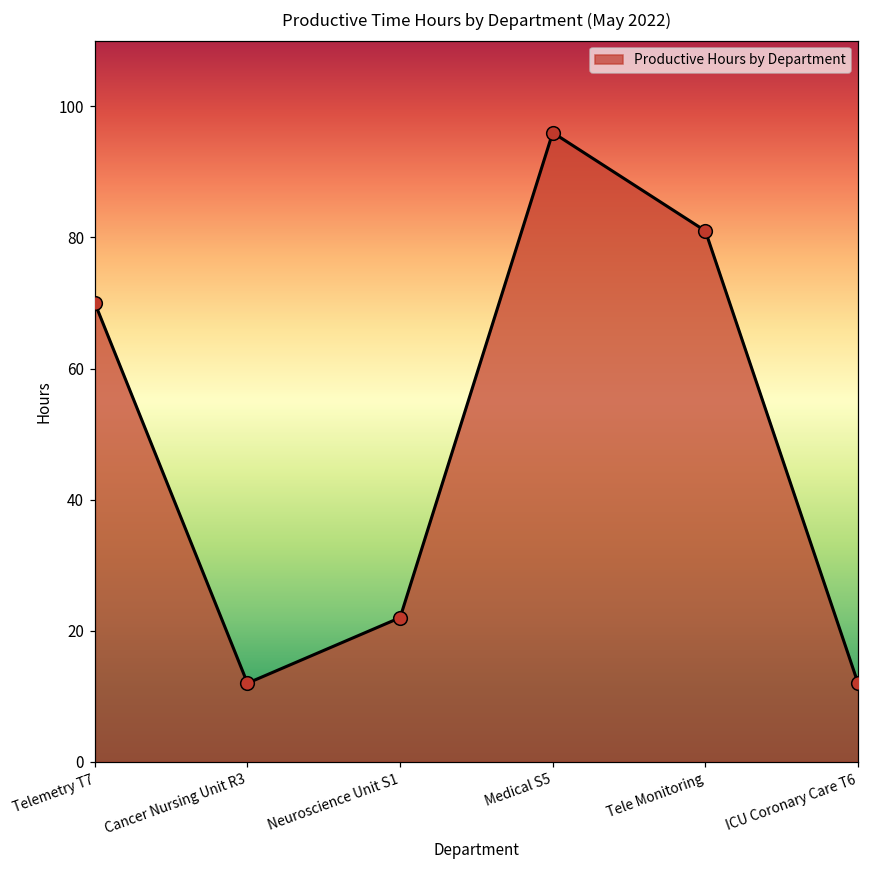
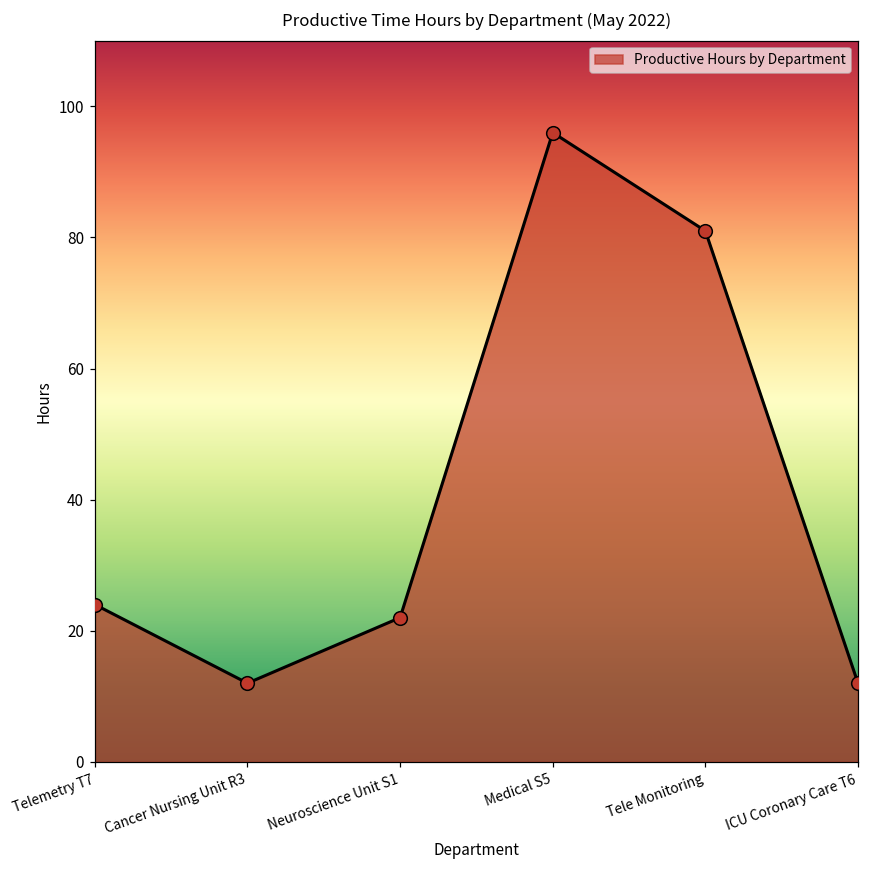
Telemetry T7: 70 -> 24
